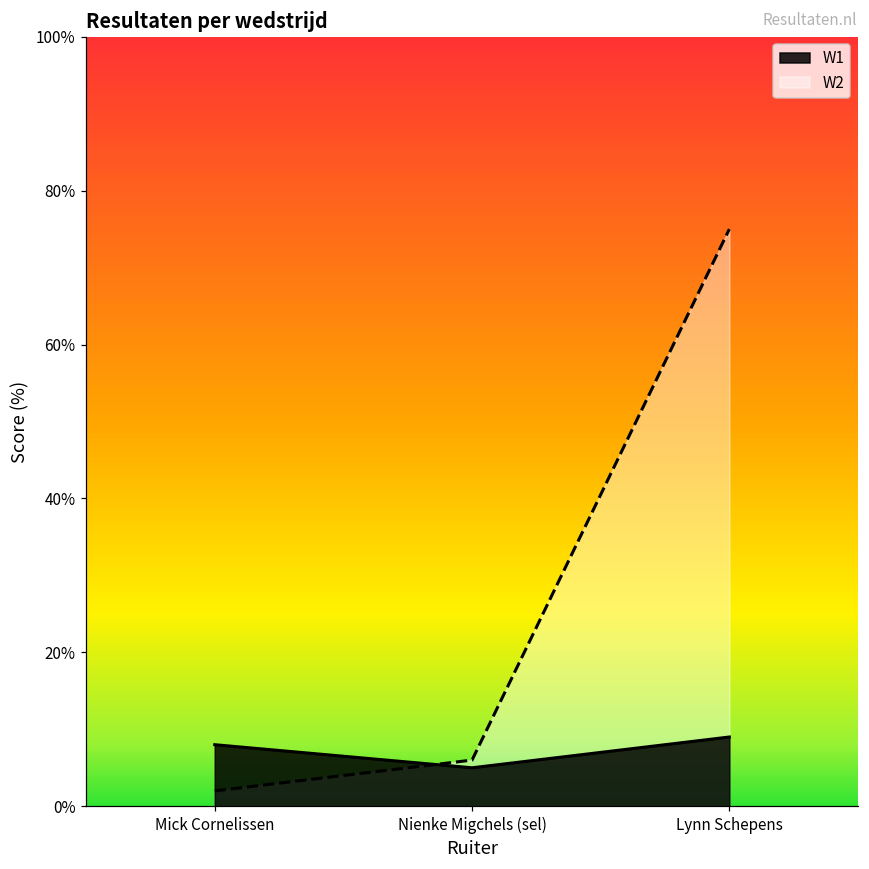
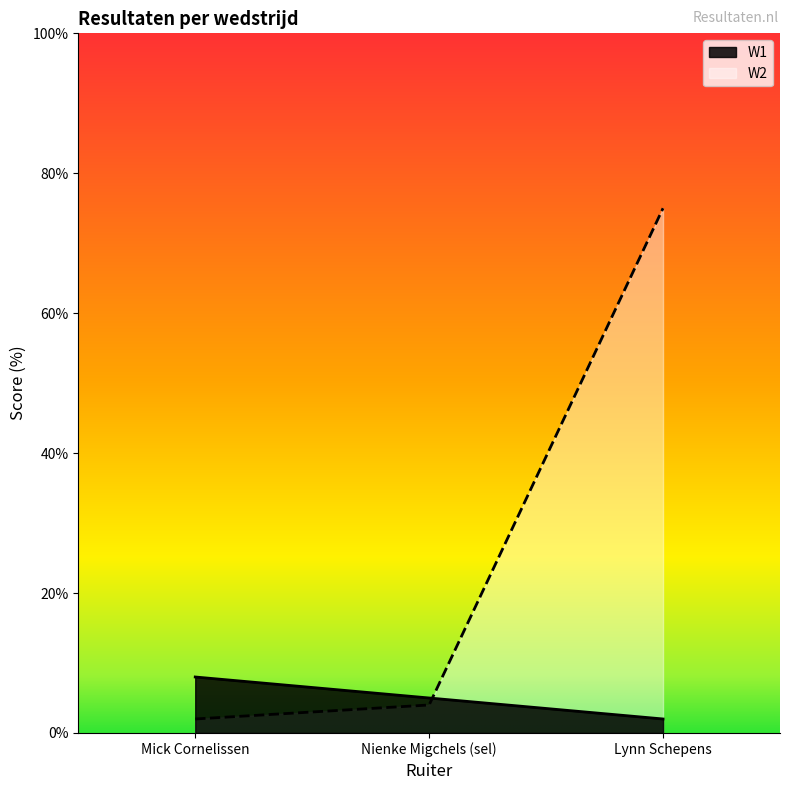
W2, Nienke Migchels (sel): 6% -> 4%
W1, Lynn Schepens: 9% -> 2%
